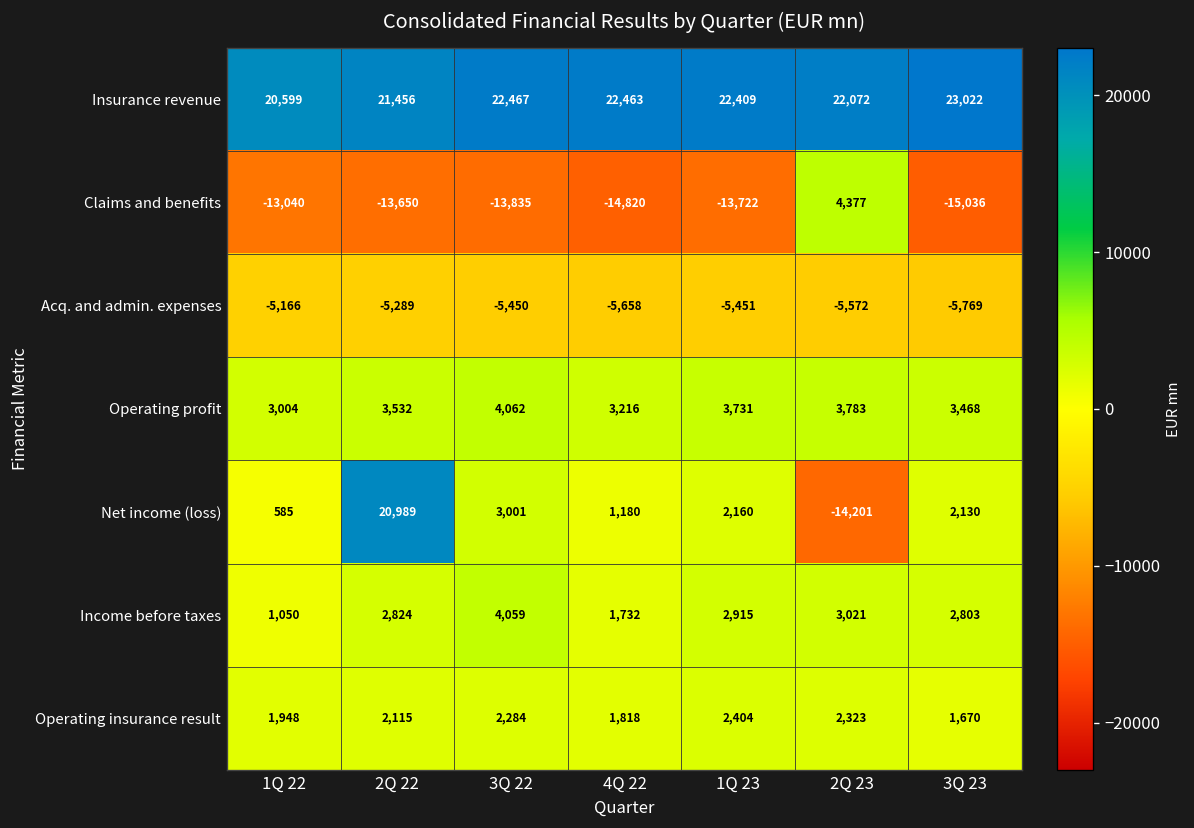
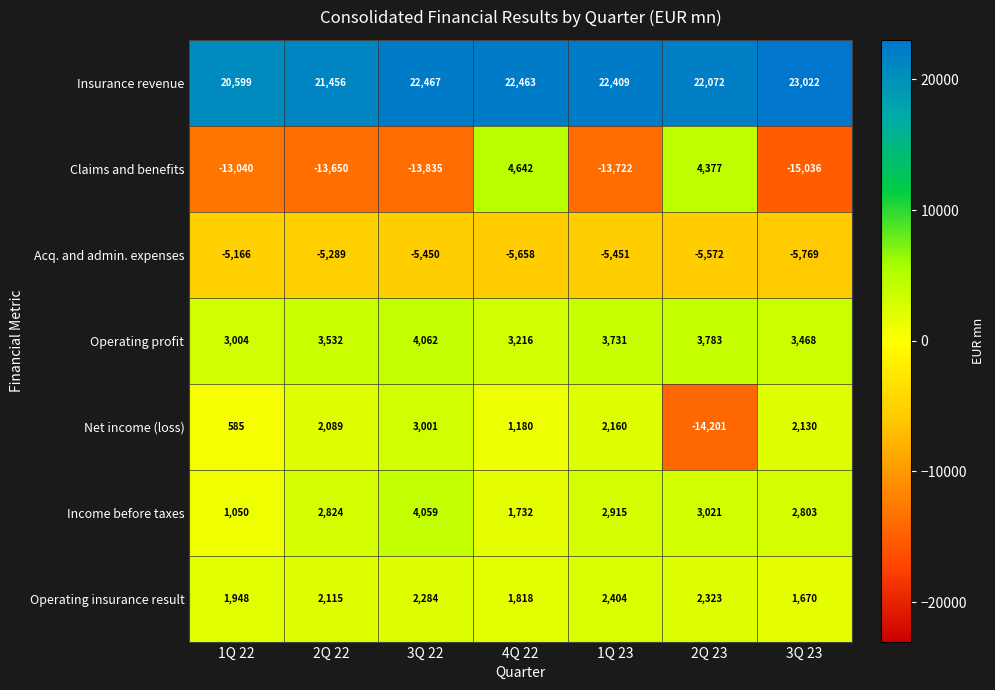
Claims and benefits, 4Q 22: -14,820 -> 4,642
Net income (loss), 2Q 22: 20,989 -> 2,089
